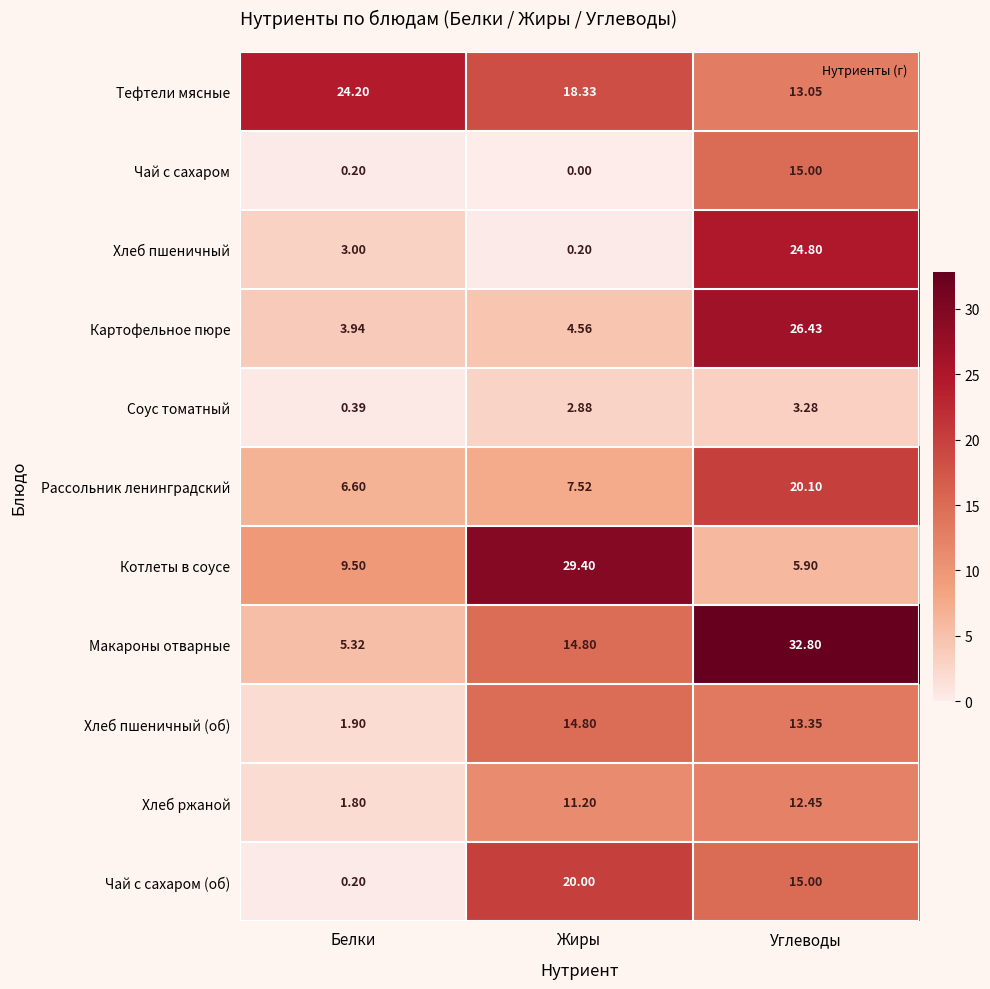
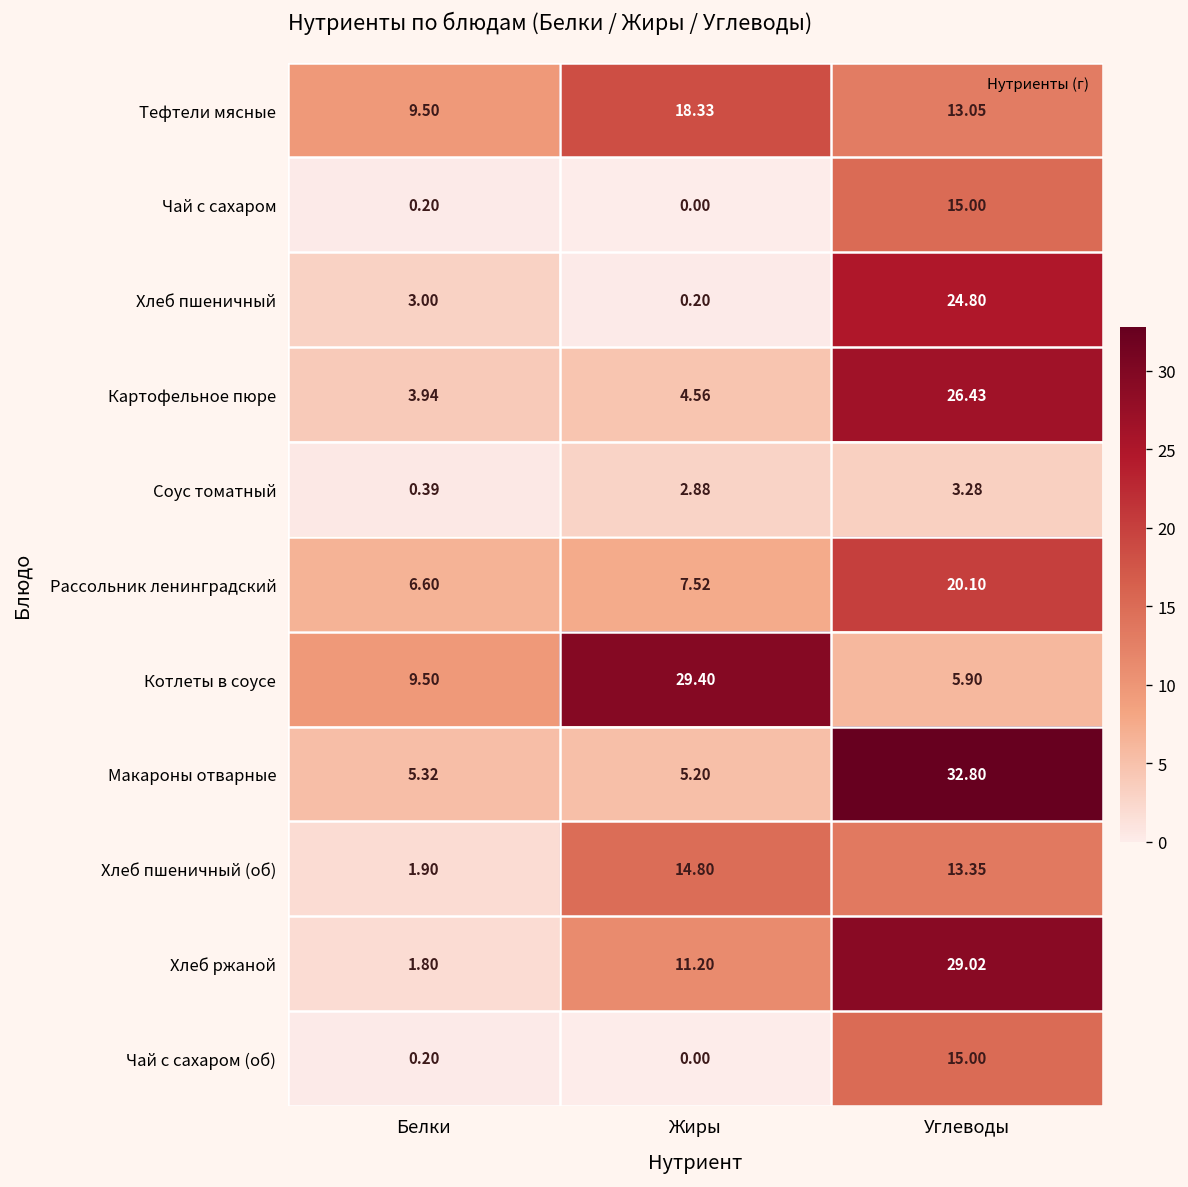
Тефтели мясные, Белки: 24.20 -> 9.50
Макароны отварные, Жиры: 14.80 -> 5.20
Хлеб ржаной, Углеводы: 12.45 -> 29.02
Чай с сахаром (об), Жиры: 20.00 -> 0.00
